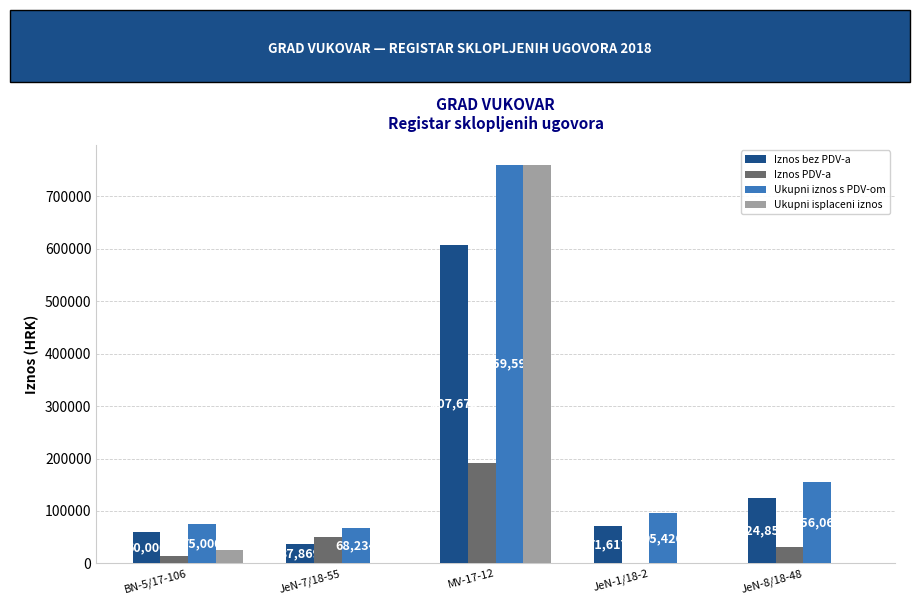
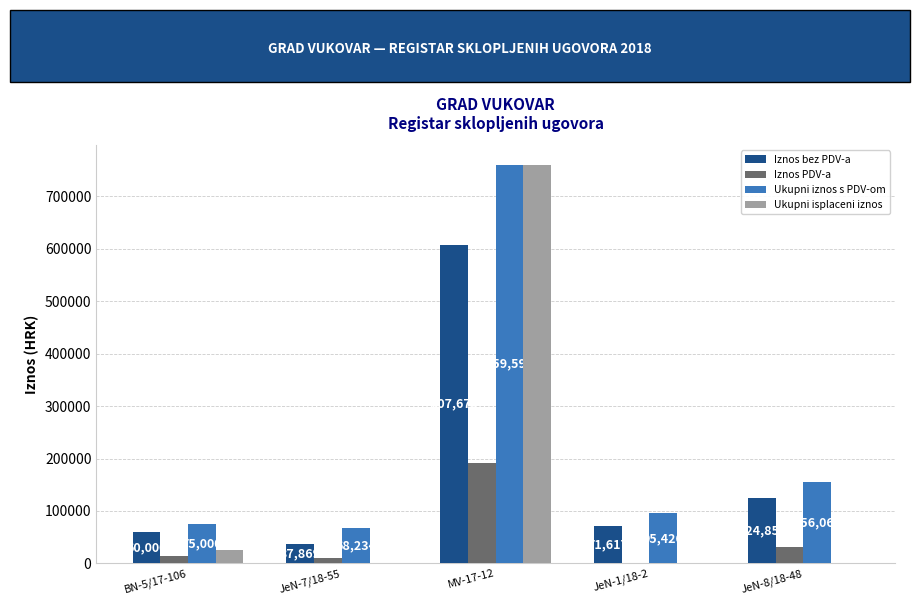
Iznos PDV-a, JeN-7/18-55: 50000 -> 10000
